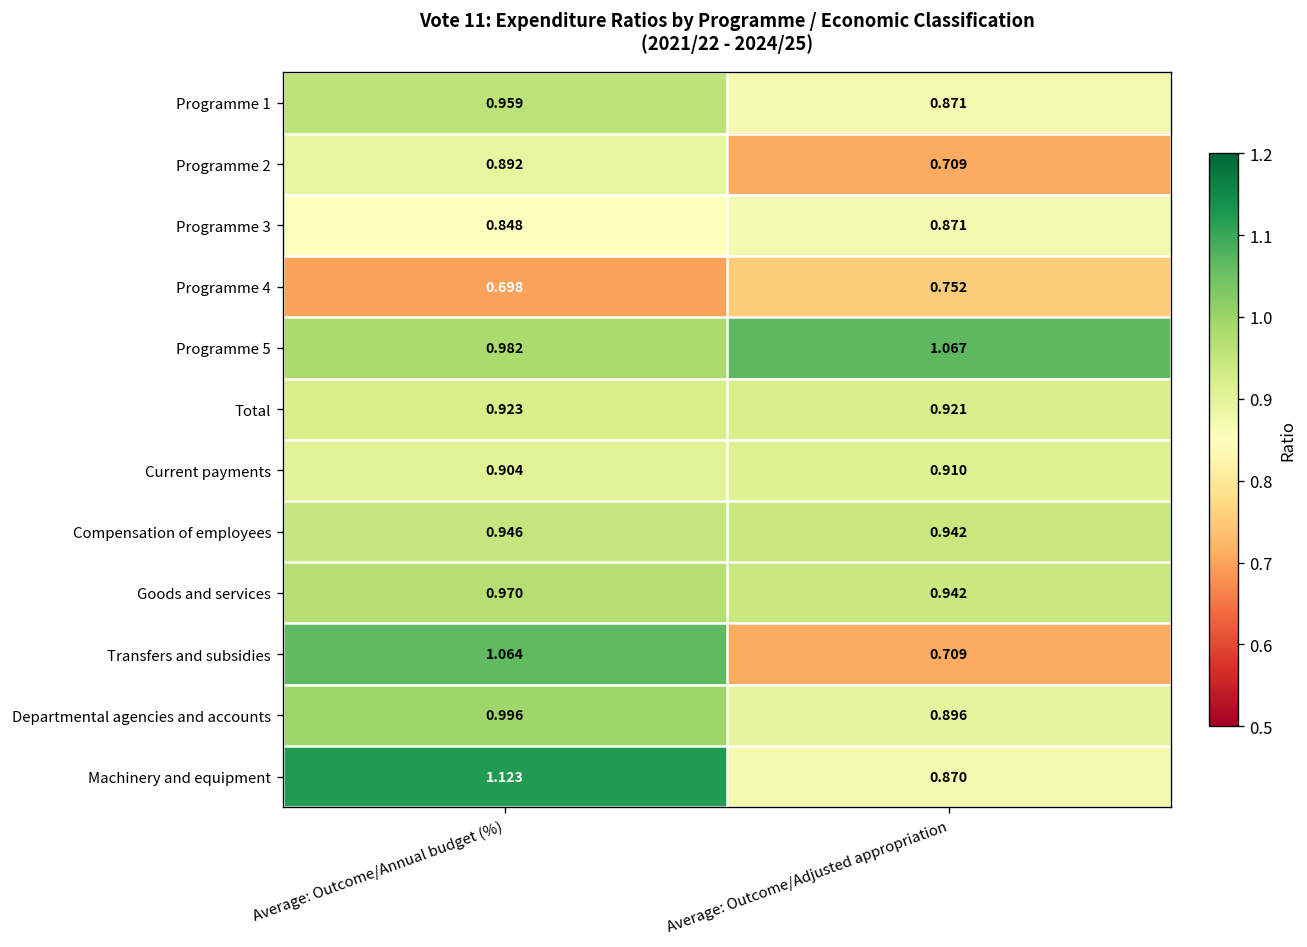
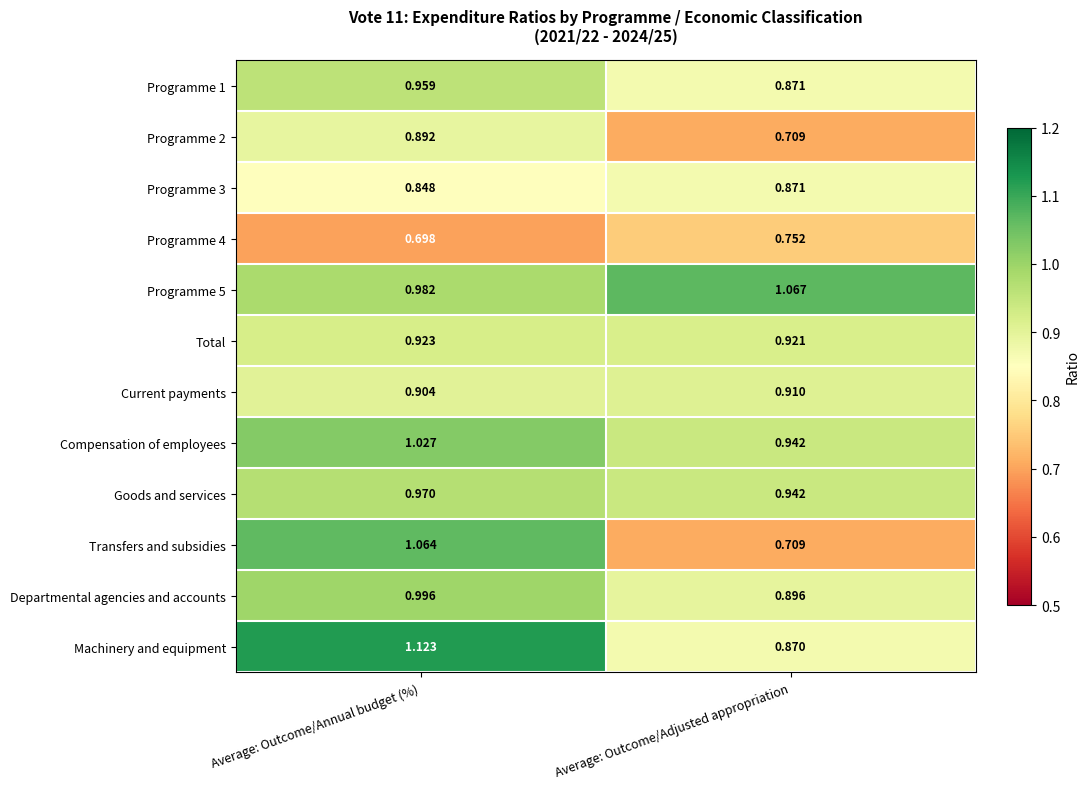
Compensation of employees, Average: Outcome/Annual budget (%): 0.946 -> 1.027
